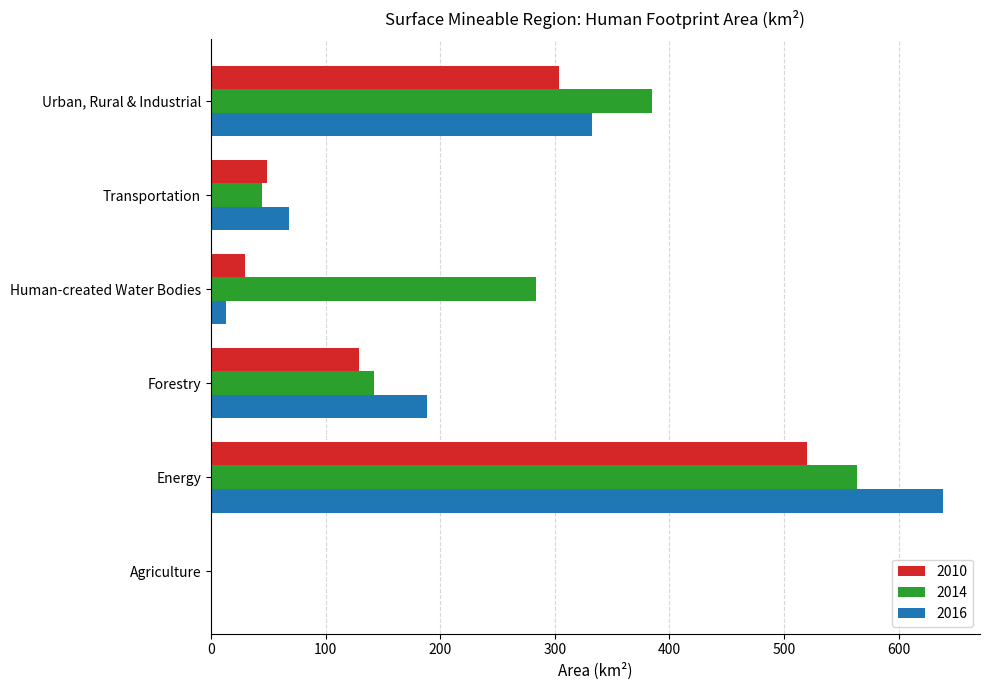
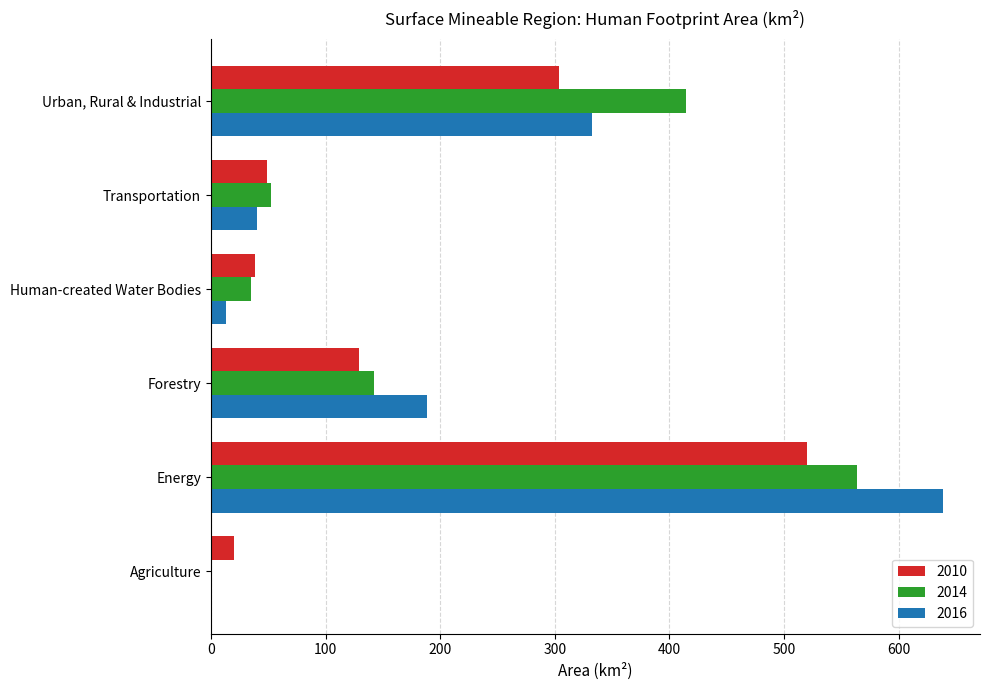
2014, Urban, Rural & Industrial: 385 -> 414
2014, Transportation: 44 -> 53
2016, Transportation: 68 -> 40
2010, Human-created Water Bodies: 30 -> 39
2014, Human-created Water Bodies: 283 -> 35
2010, Agriculture: 0 -> 20
